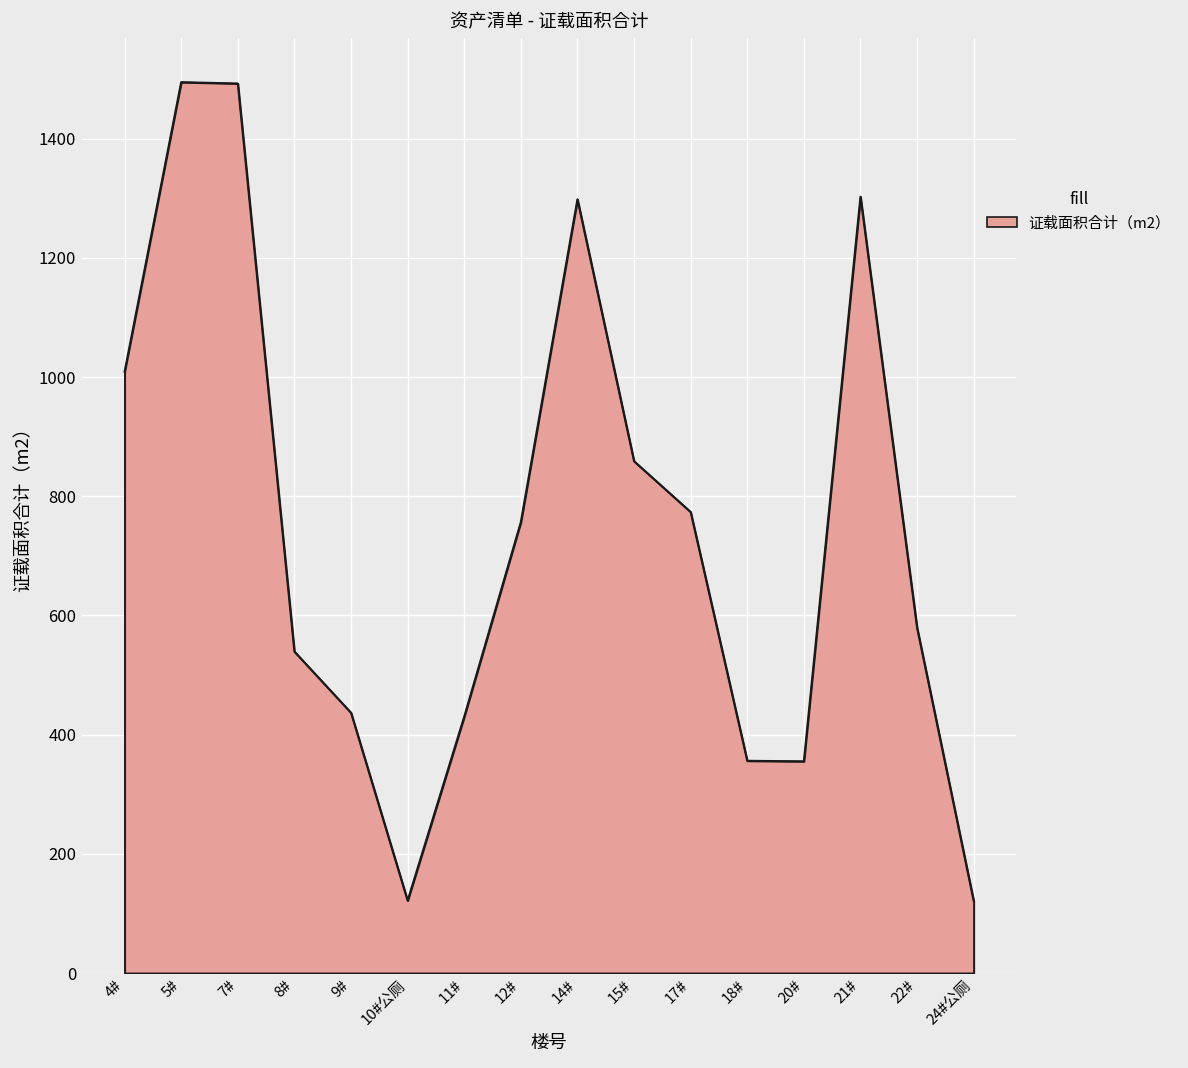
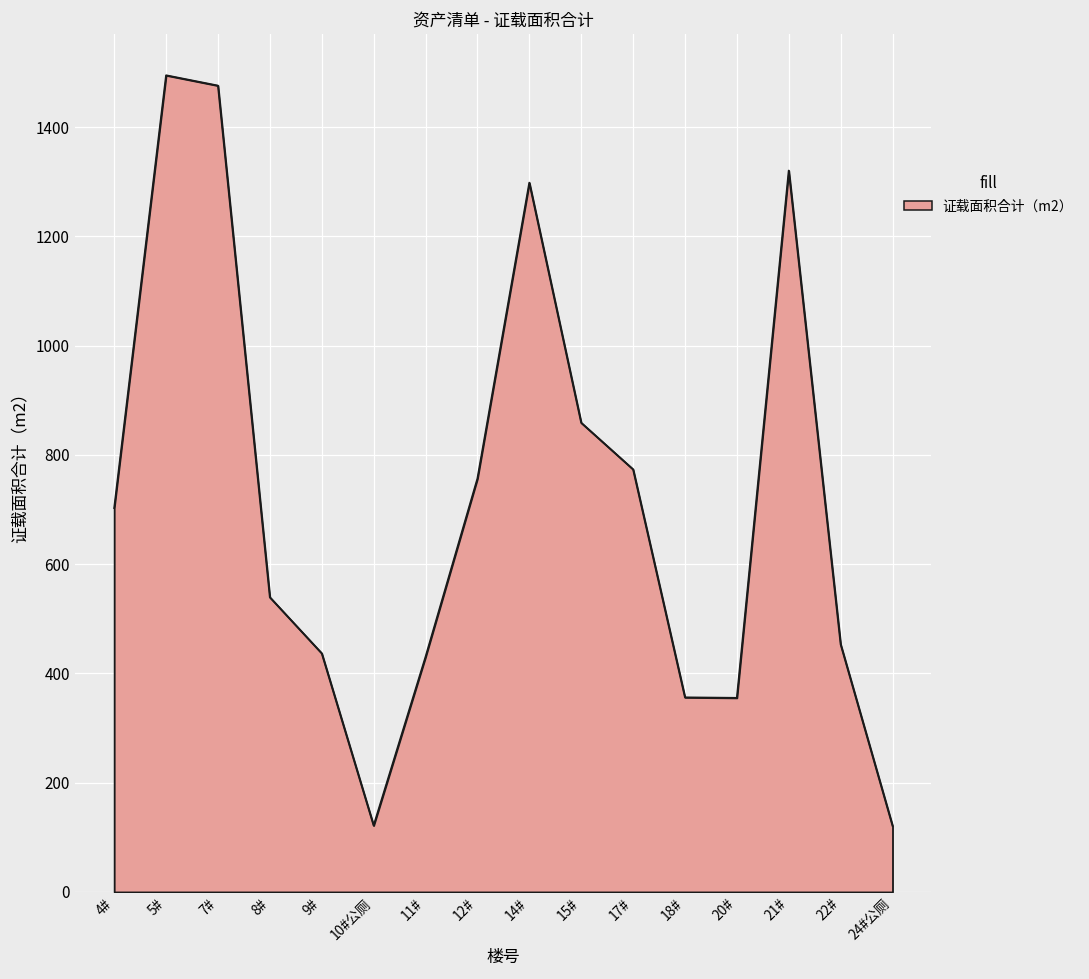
4#: 1010 -> 700
7#: 1490 -> 1480
21#: 1300 -> 1320
22#: 580 -> 450
